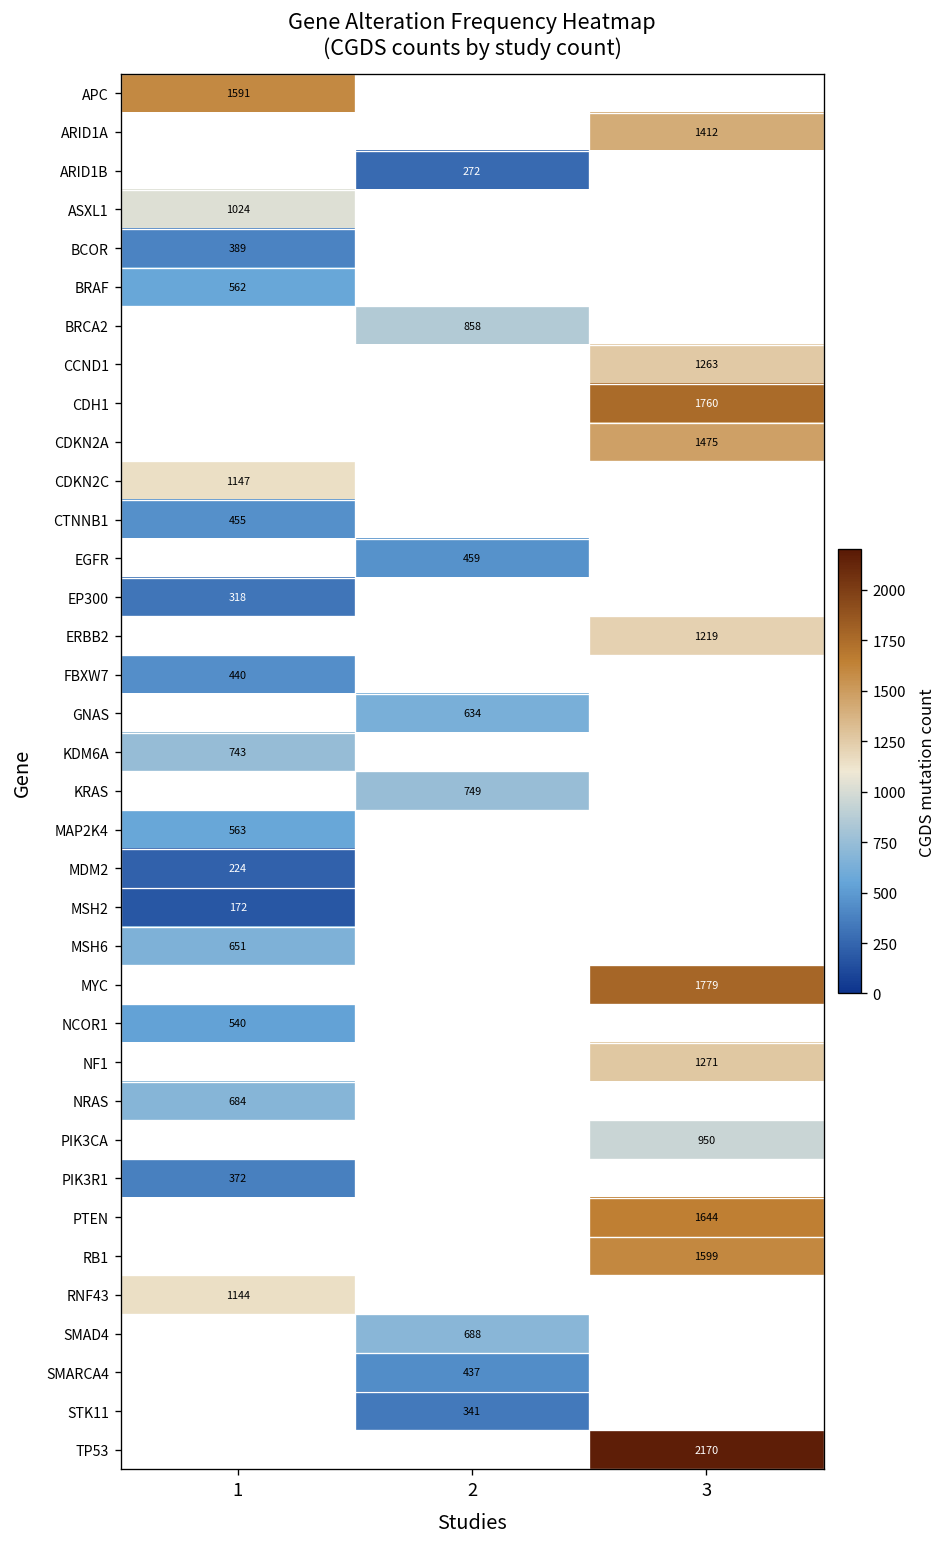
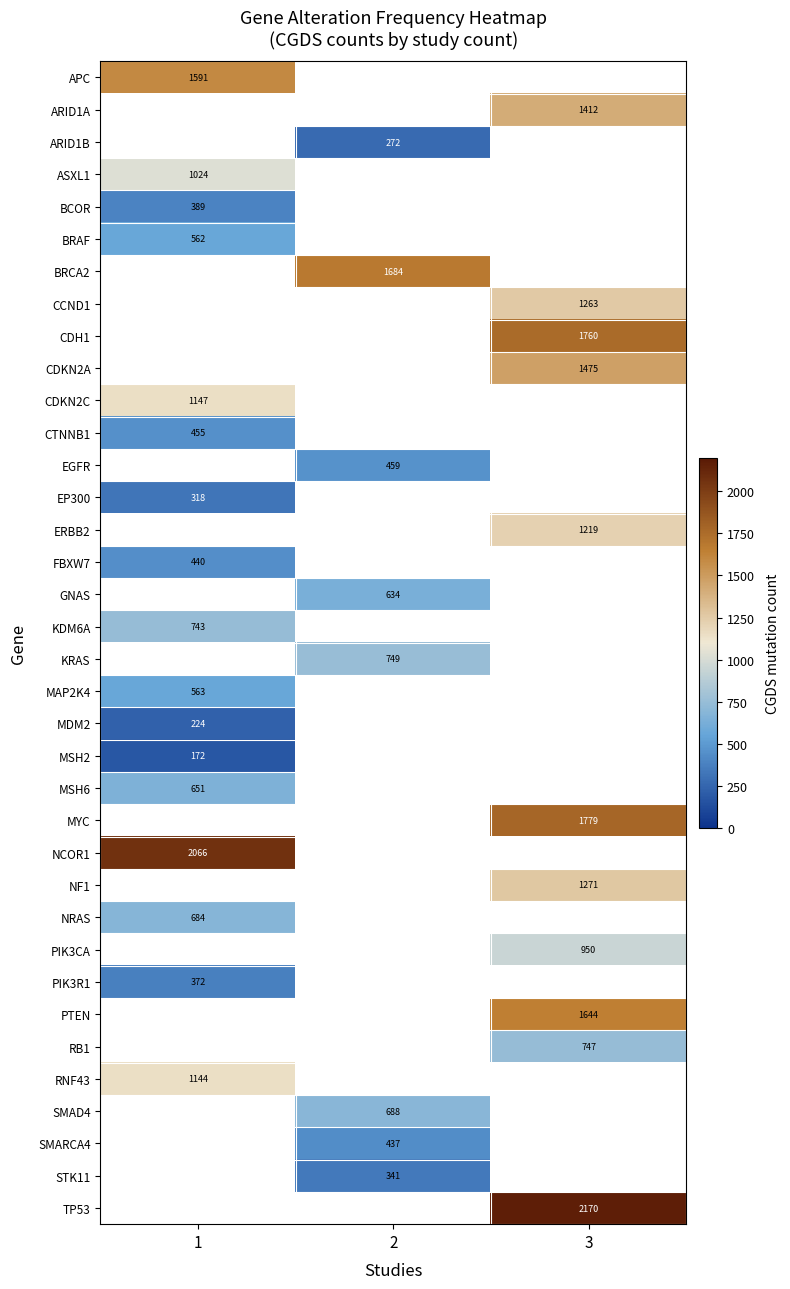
BRCA2, 2: 858 -> 1684
NCOR1, 1: 540 -> 2066
RB1, 3: 1599 -> 747
